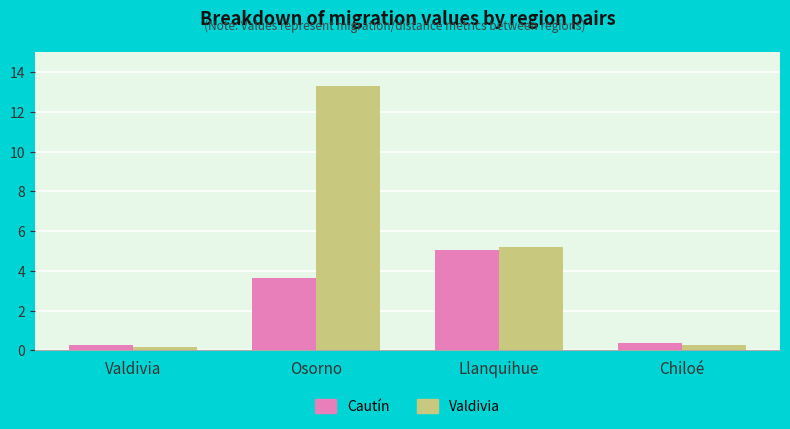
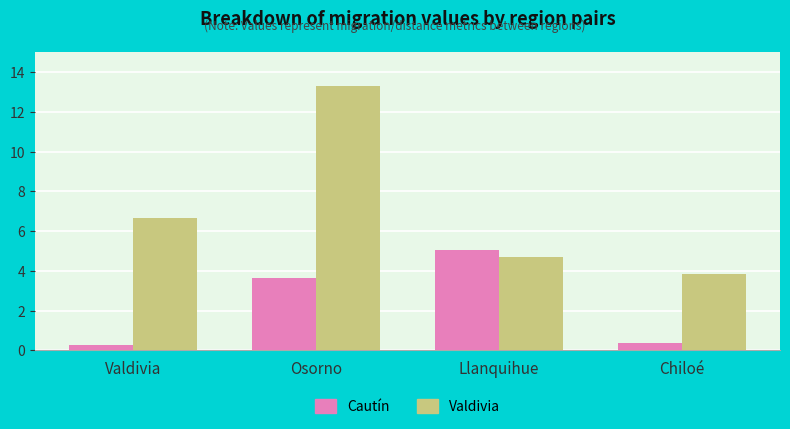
Valdivia, Valdivia: 0.2 -> 6.6
Valdivia, Llanquihue: 5.2 -> 4.7
Valdivia, Chiloé: 0.3 -> 3.9
